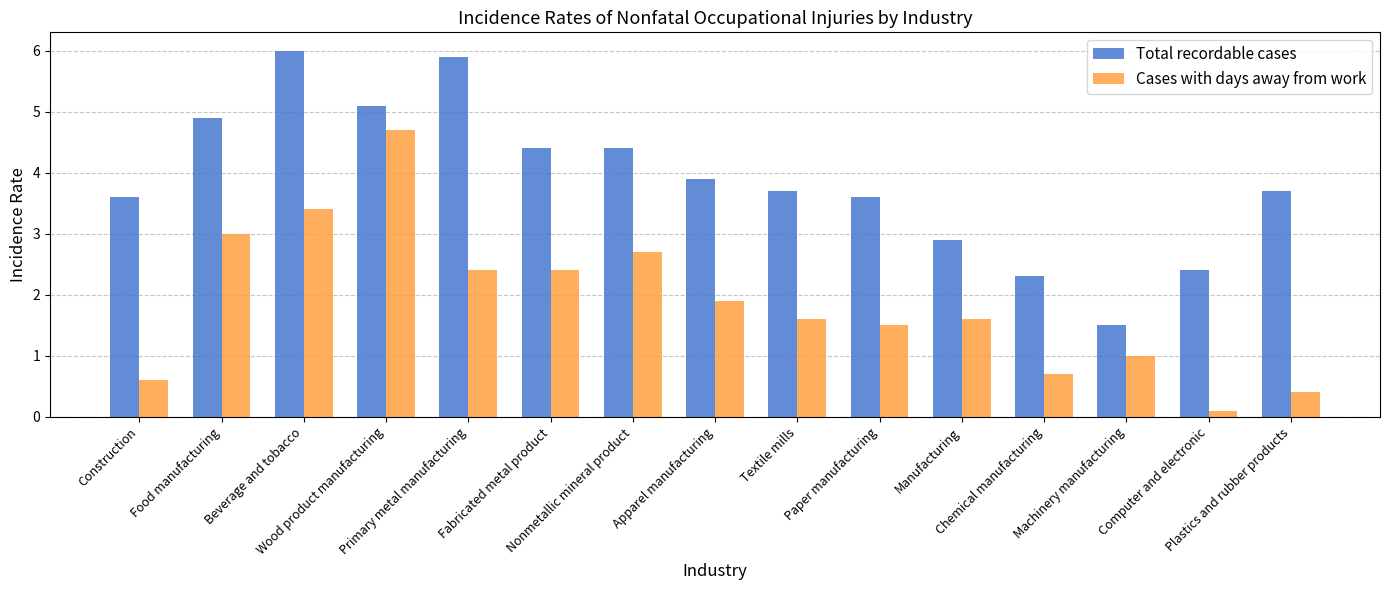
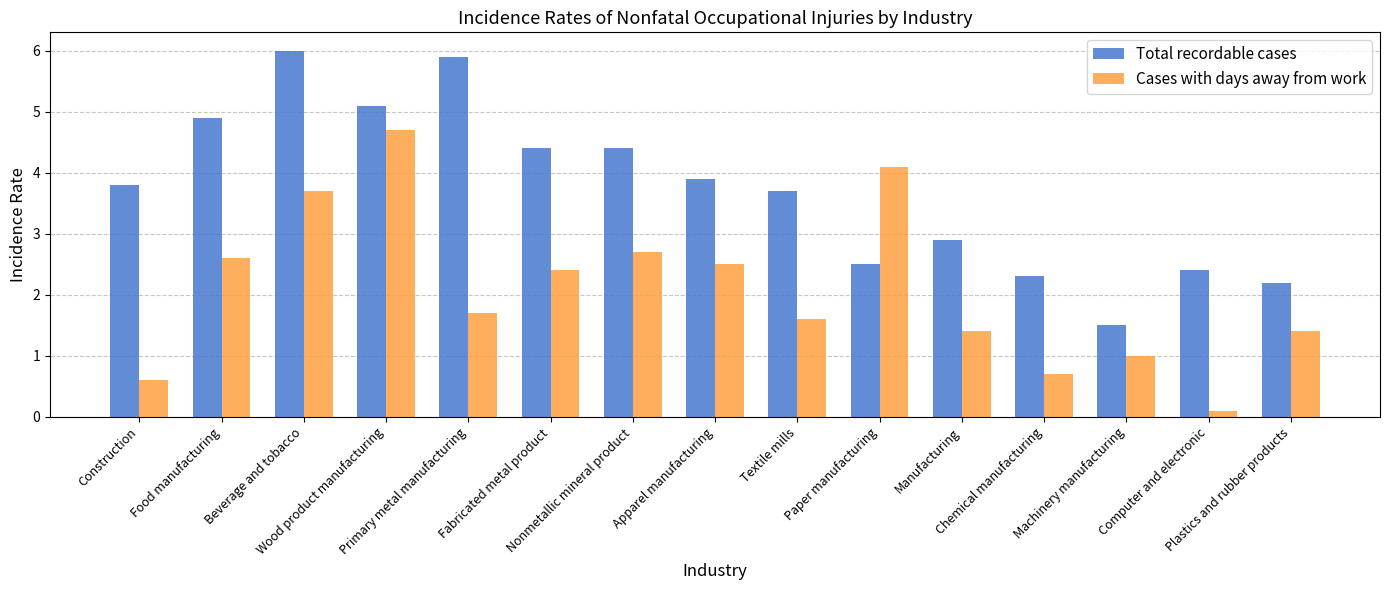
Total recordable cases, Construction: 3.6 -> 3.8
Cases with days away from work, Food manufacturing: 3.0 -> 2.6
Cases with days away from work, Beverage and tobacco: 3.4 -> 3.7
Cases with days away from work, Primary metal manufacturing: 2.4 -> 1.7
Cases with days away from work, Apparel manufacturing: 1.9 -> 2.5
Total recordable cases, Paper manufacturing: 3.6 -> 2.5
Cases with days away from work, Paper manufacturing: 1.5 -> 4.1
Cases with days away from work, Manufacturing: 1.6 -> 1.4
Total recordable cases, Plastics and rubber products: 3.7 -> 2.2
Cases with days away from work, Plastics and rubber products: 0.4 -> 1.4
